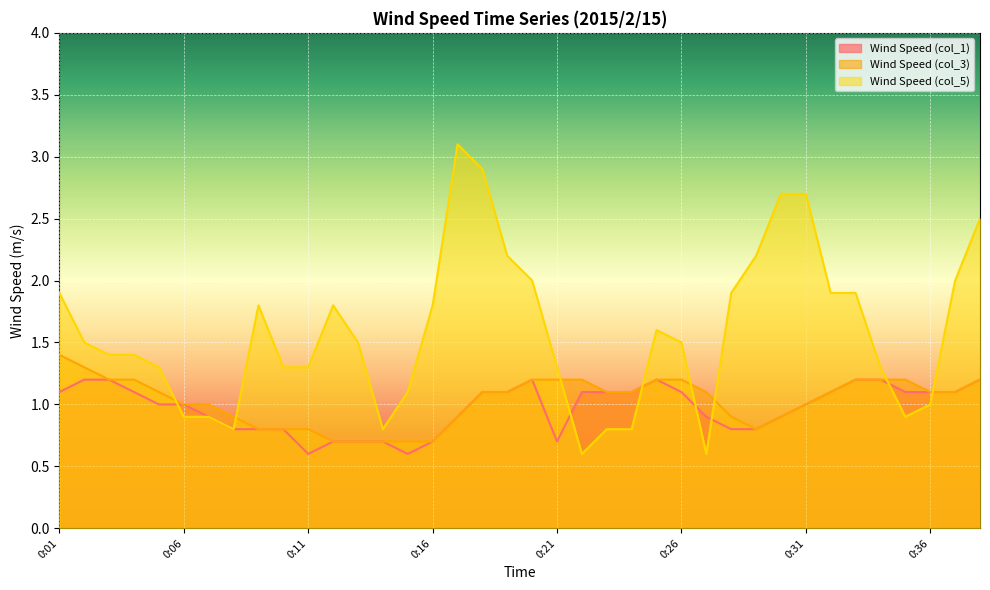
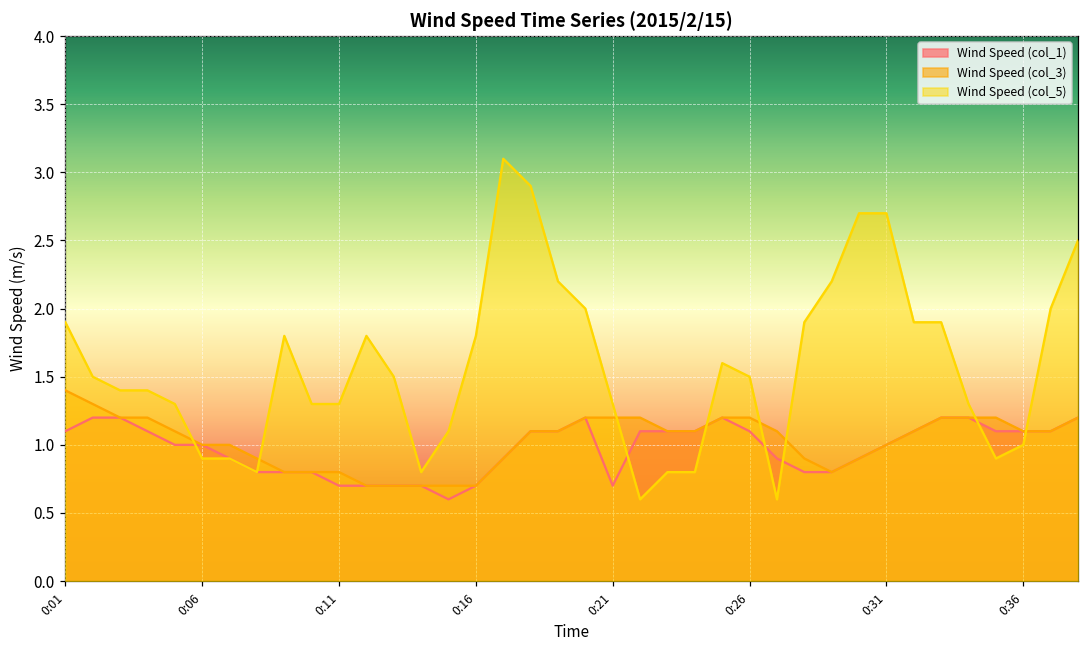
Wind Speed (col_1), 0:11: 0.6 -> 0.7
